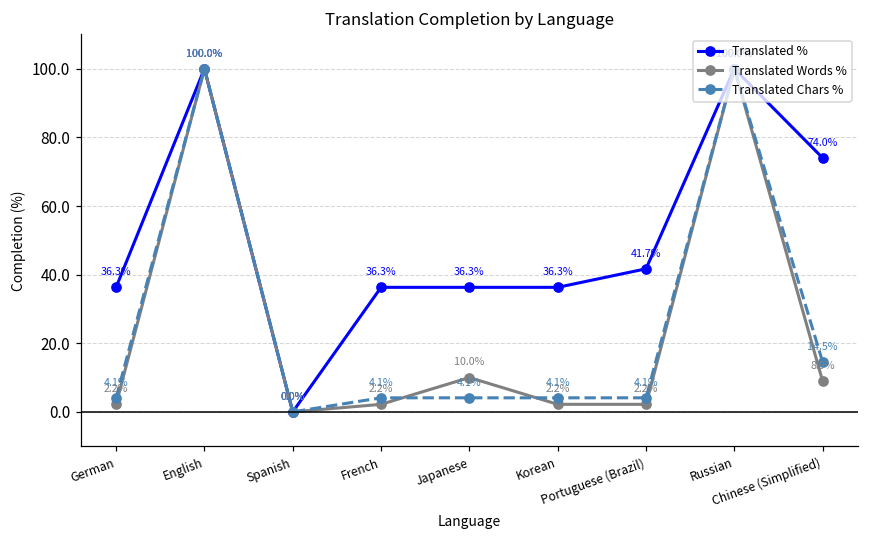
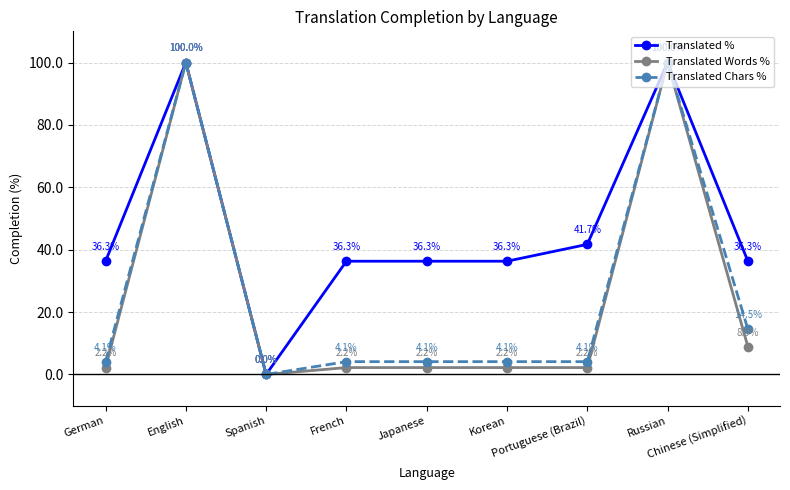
Translated Words %, Japanese: 10.0% -> 2.2%
Translated %, Chinese (Simplified): 74.0% -> 36.3%
